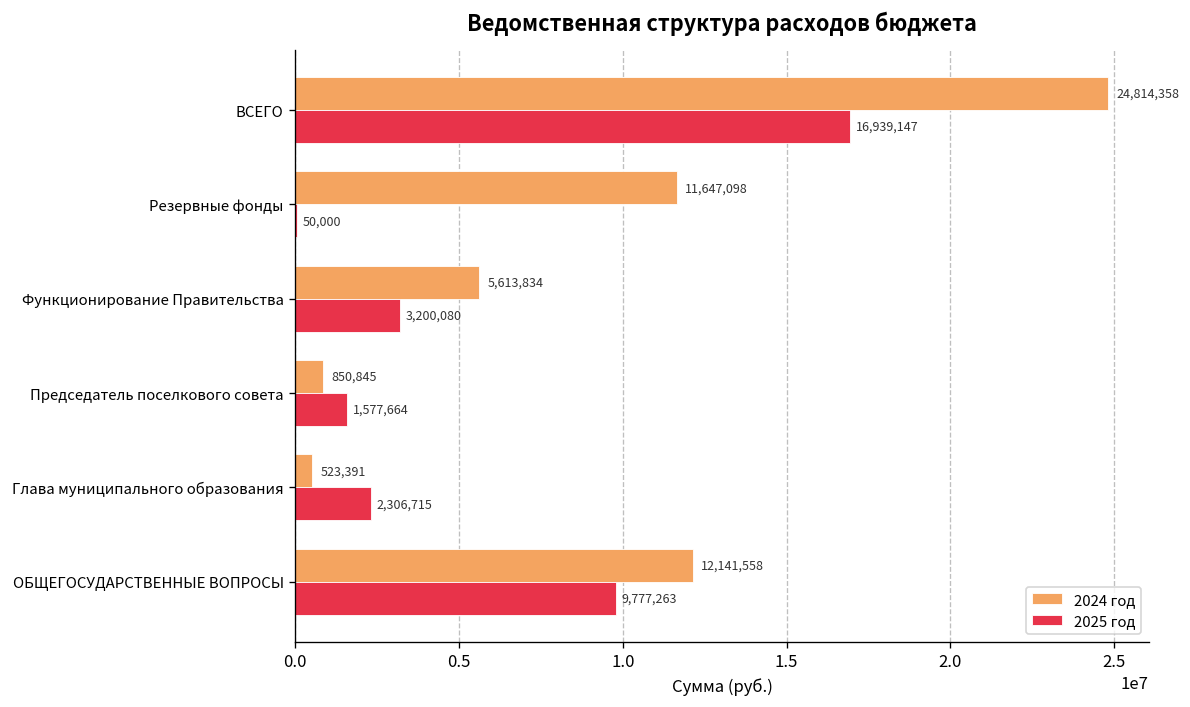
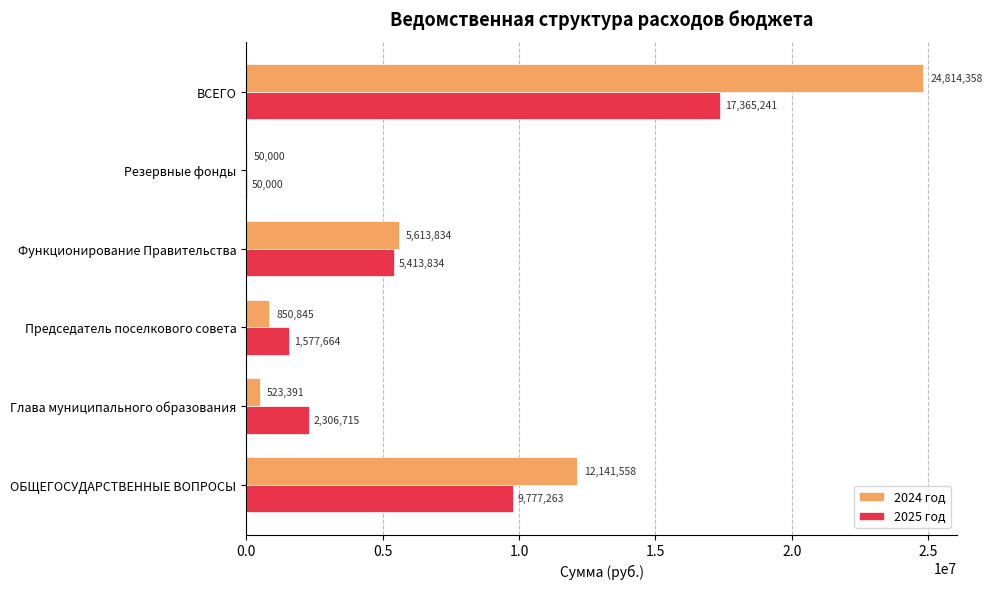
2025 год, ВСЕГО: 16,939,147 -> 17,365,241
2024 год, Резервные фонды: 11,647,098 -> 50,000
2025 год, Функционирование Правительства: 3,200,080 -> 5,413,834
